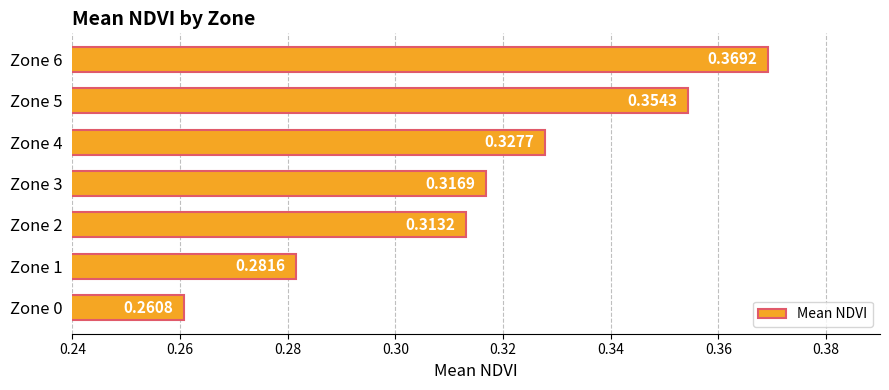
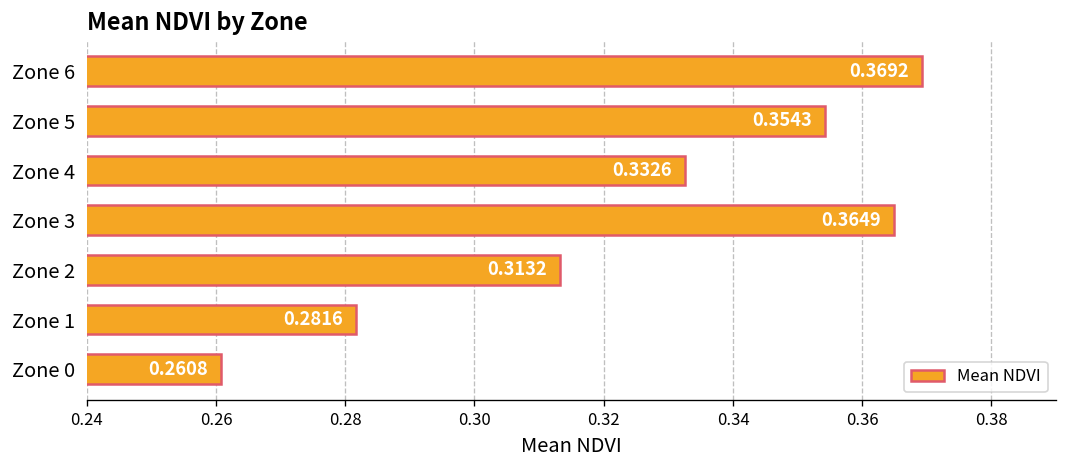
Zone 4: 0.3277 -> 0.3326
Zone 3: 0.3169 -> 0.3649
